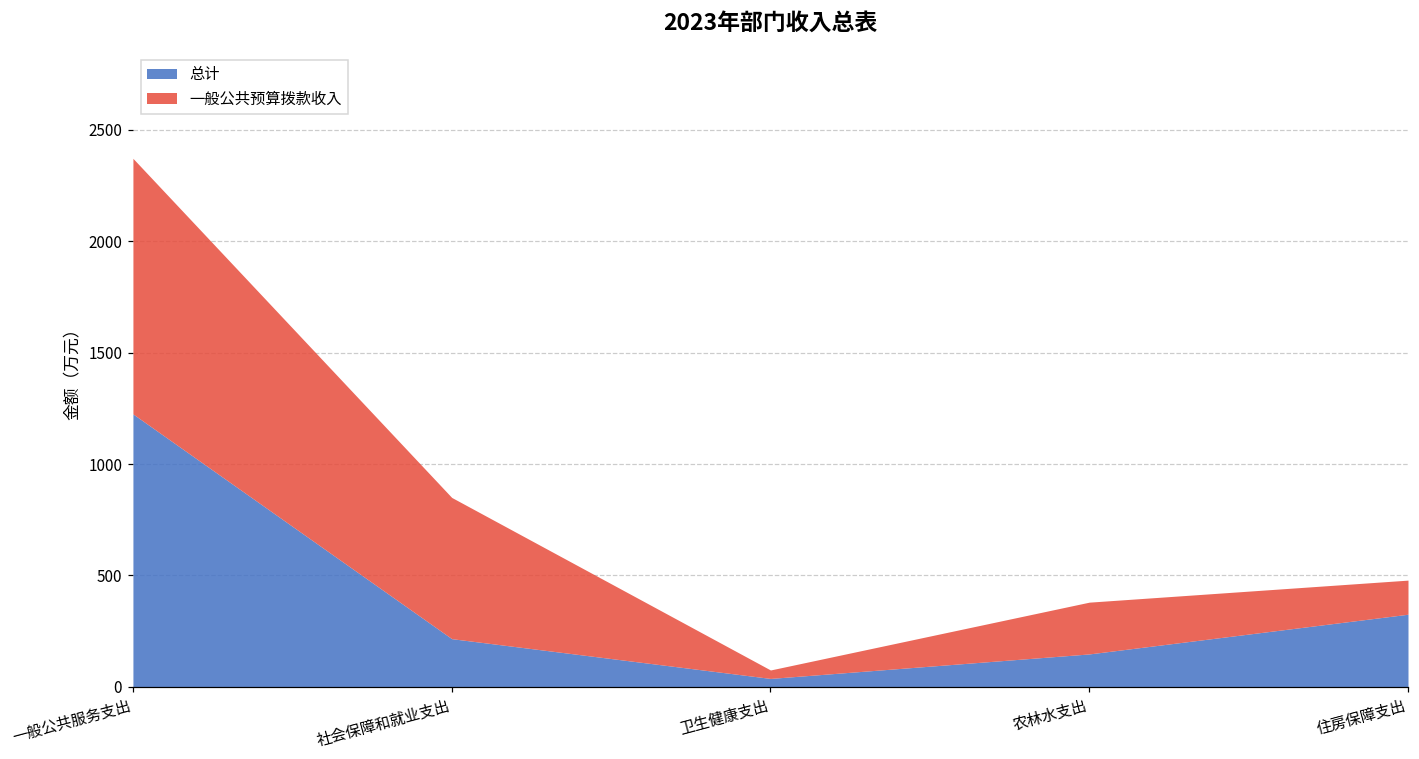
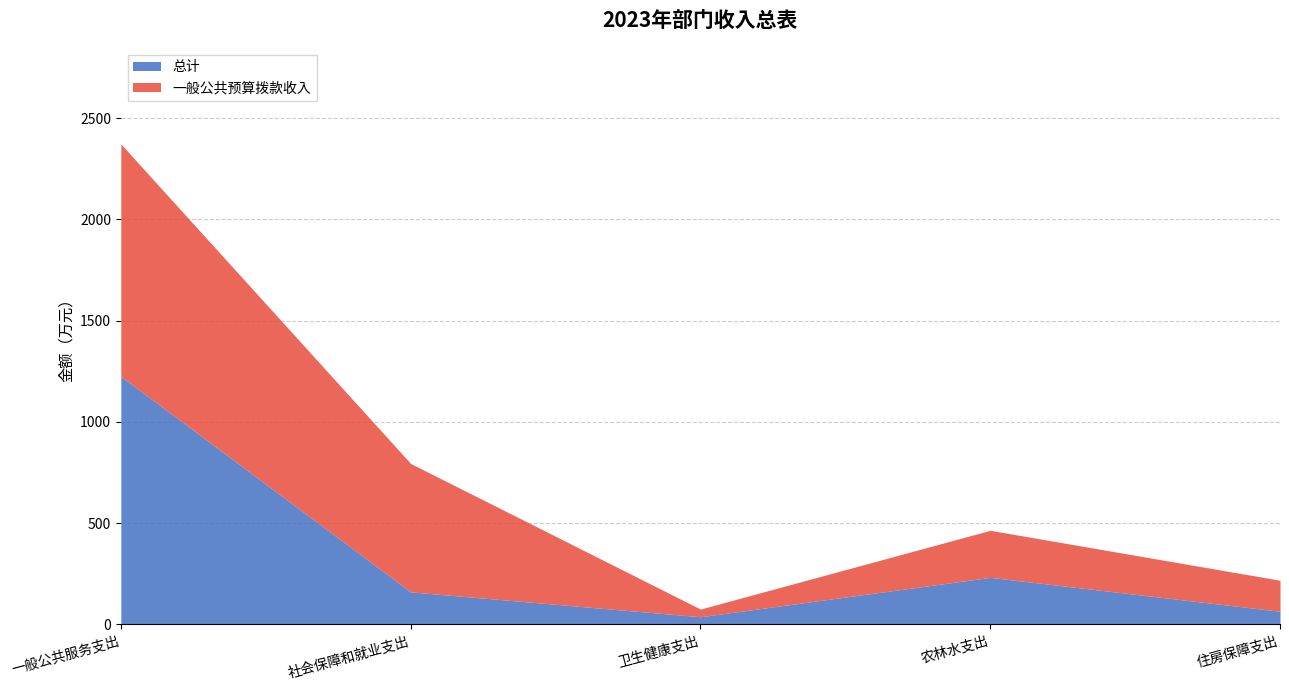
总计, 社会保障和就业支出: 220 -> 160
总计, 农林水支出: 150 -> 230
总计, 住房保障支出: 330 -> 70
